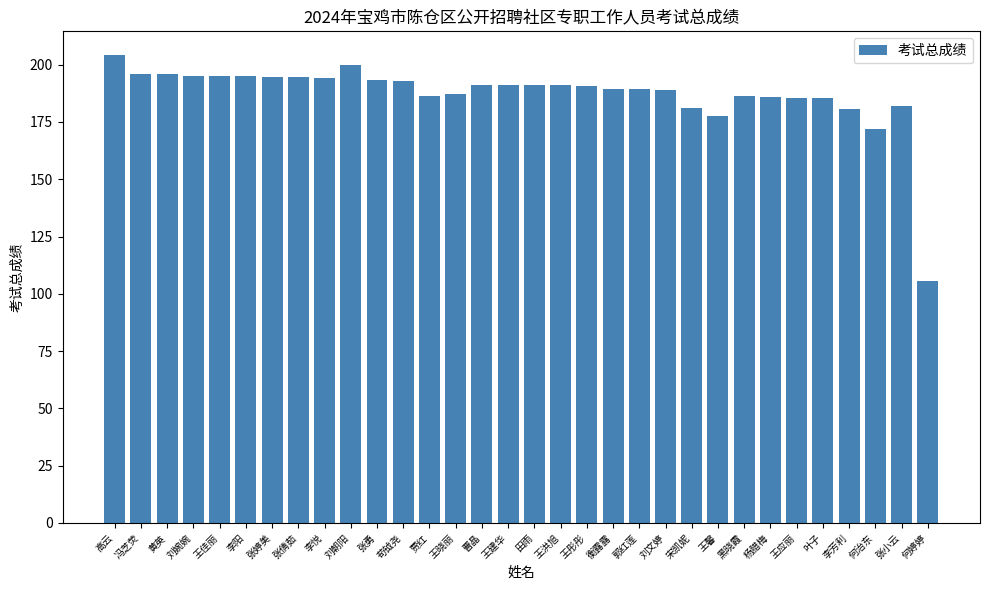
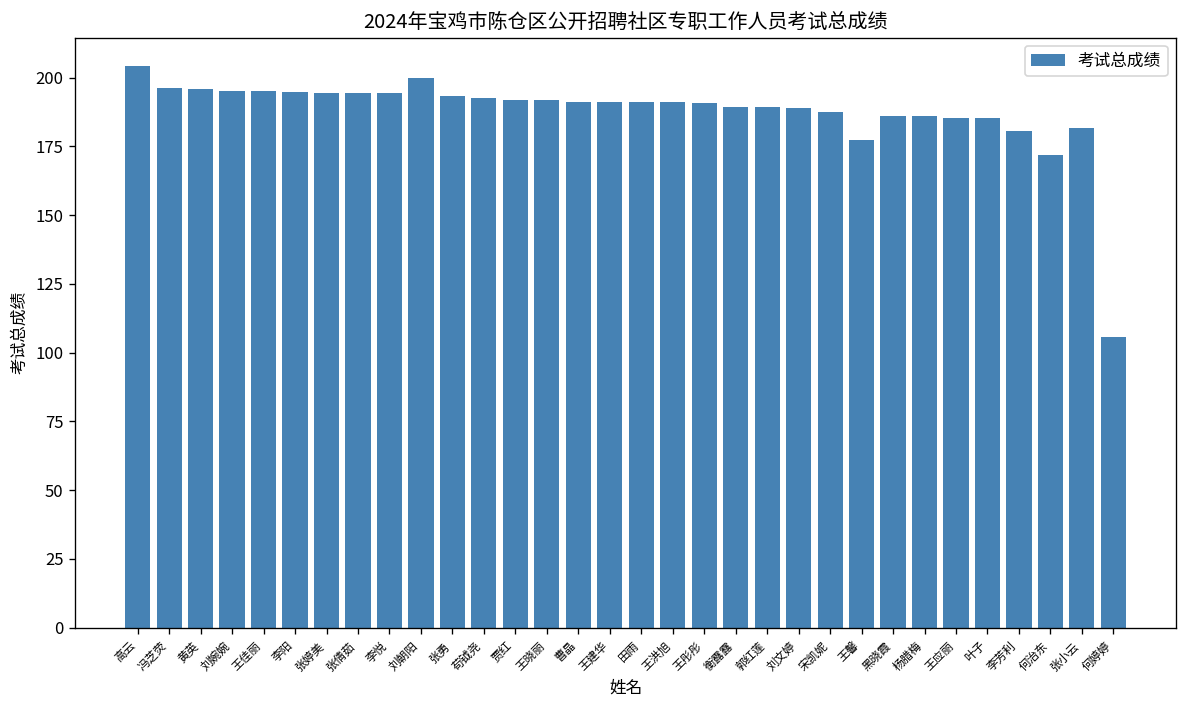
贾红: 186 -> 192
王晓丽: 187 -> 192
宋凯妮: 181 -> 188
